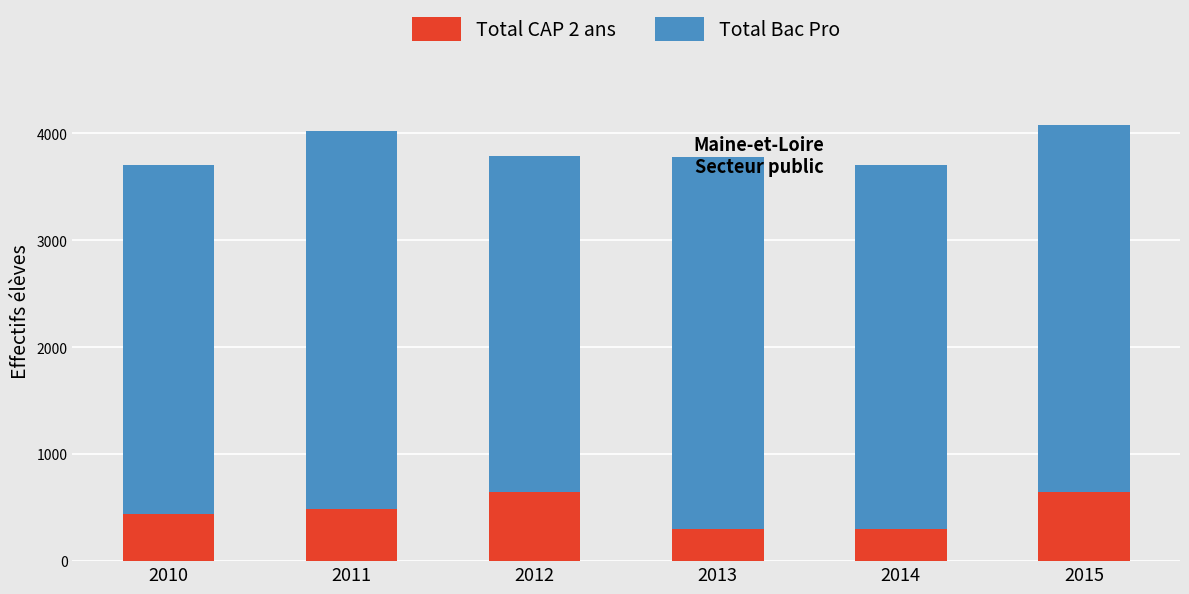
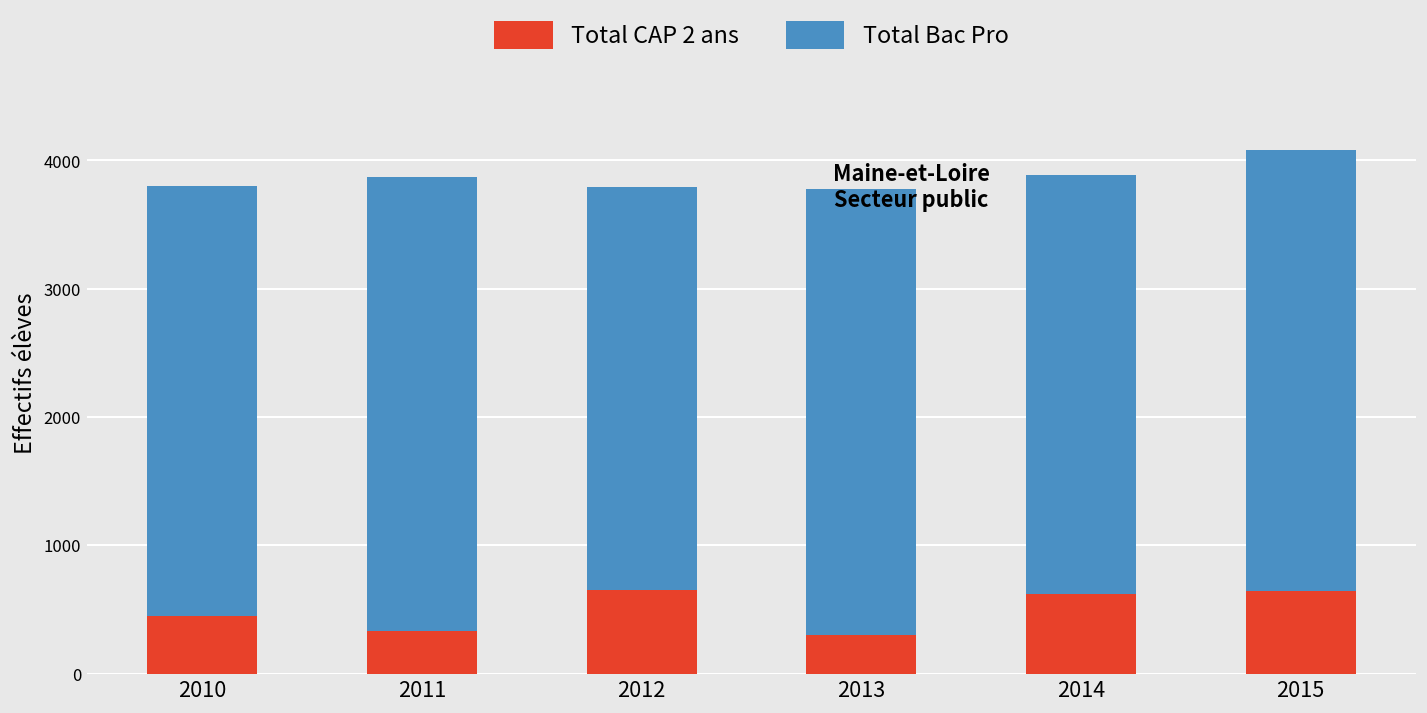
Total Bac Pro, 2010: 3260 -> 3350
Total CAP 2 ans, 2011: 480 -> 330
Total CAP 2 ans, 2014: 300 -> 620
Total Bac Pro, 2014: 3400 -> 3260
